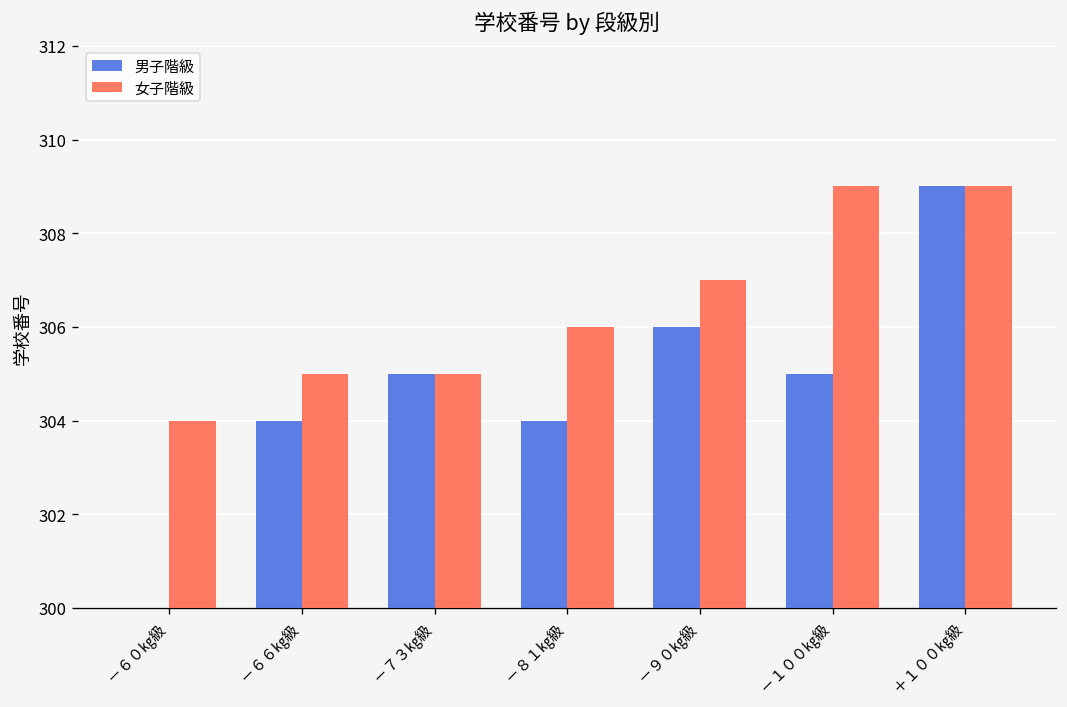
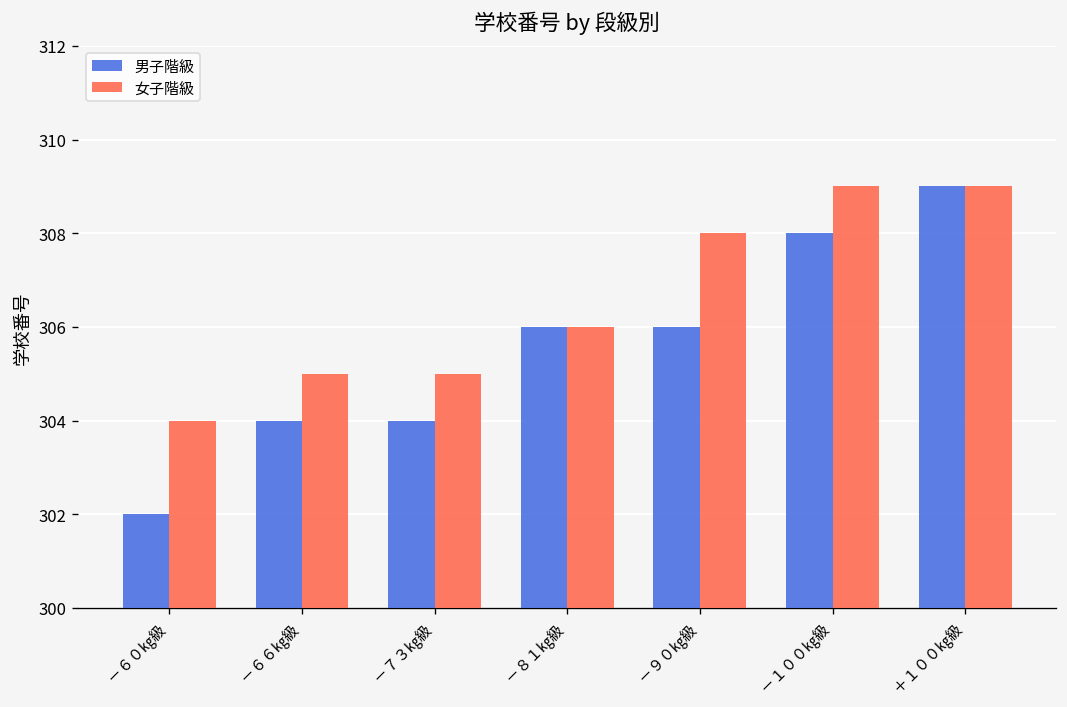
男子階級, －６０㎏級: 300 -> 302
男子階級, －７３㎏級: 305 -> 304
男子階級, －８１㎏級: 304 -> 306
女子階級, －９０㎏級: 307 -> 308
男子階級, －１００㎏級: 305 -> 308
